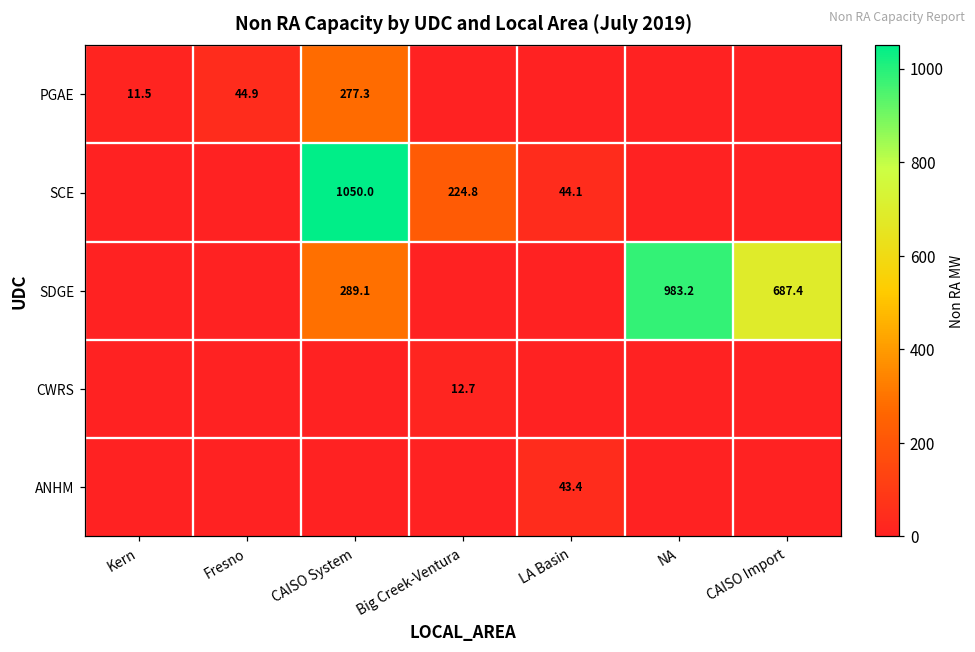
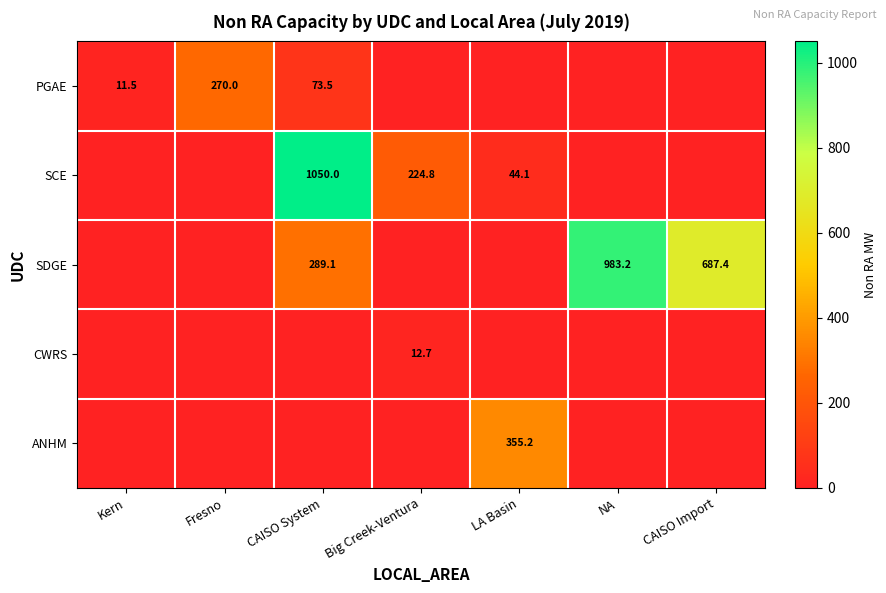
PGAE, Fresno: 44.9 -> 270.0
PGAE, CAISO System: 277.3 -> 73.5
ANHM, LA Basin: 43.4 -> 355.2
